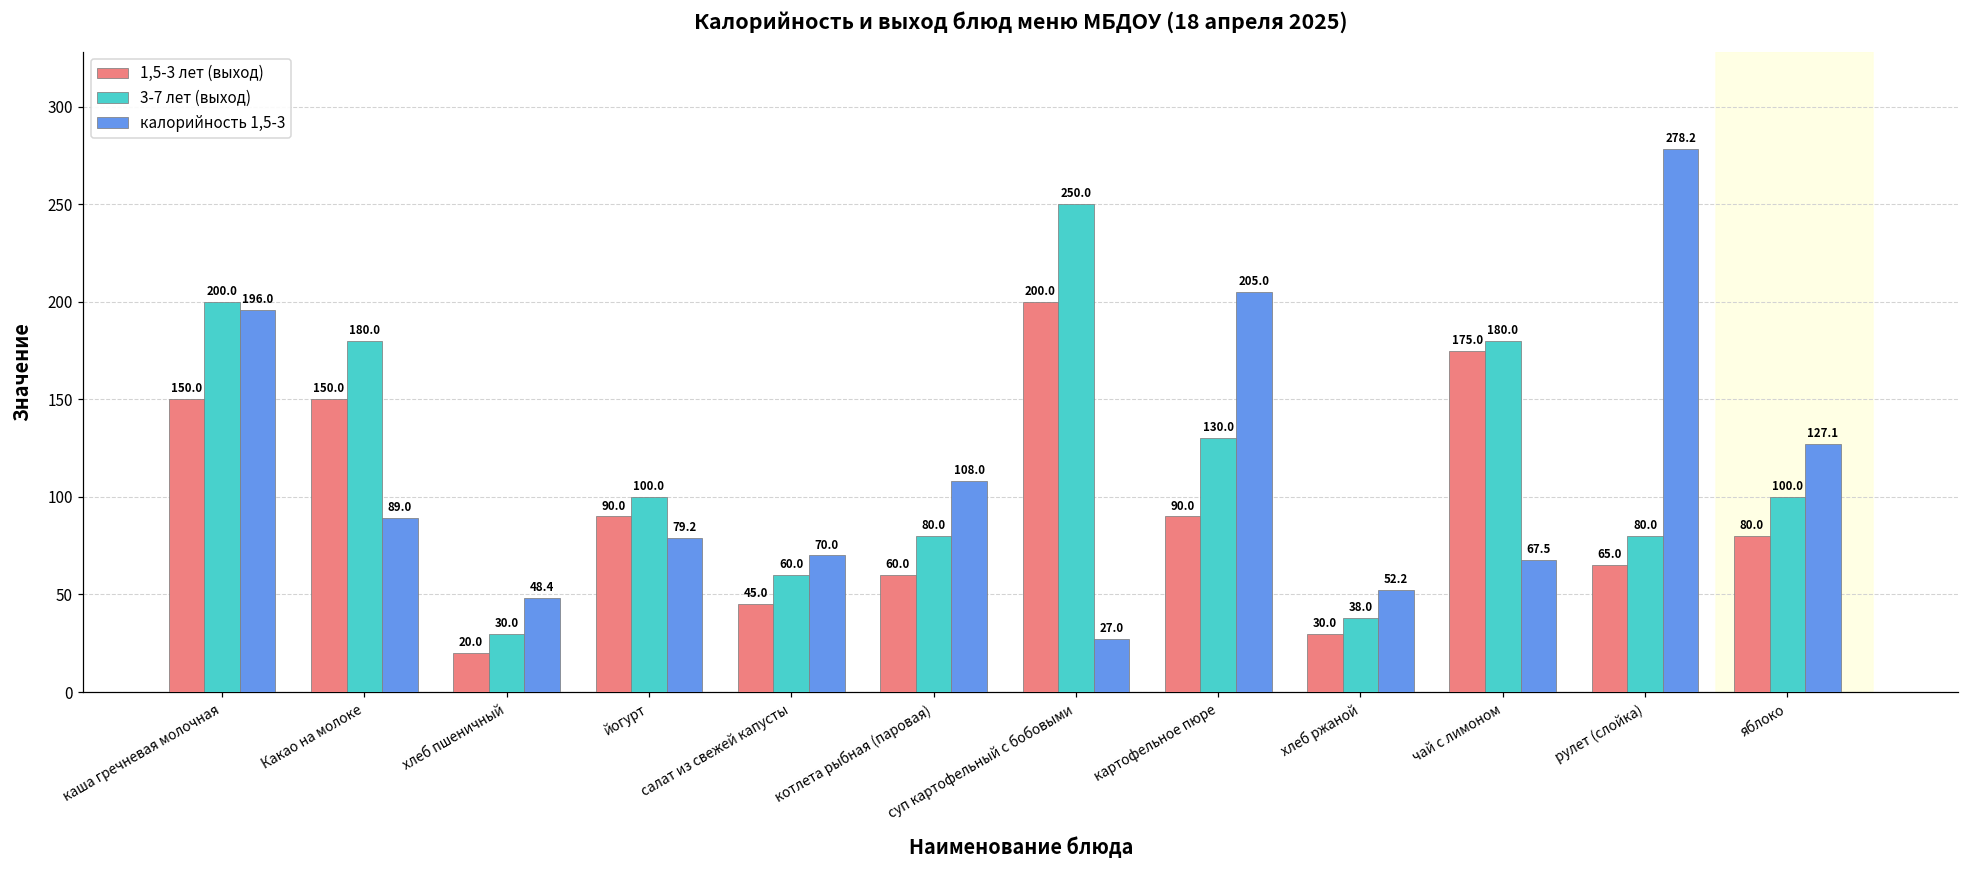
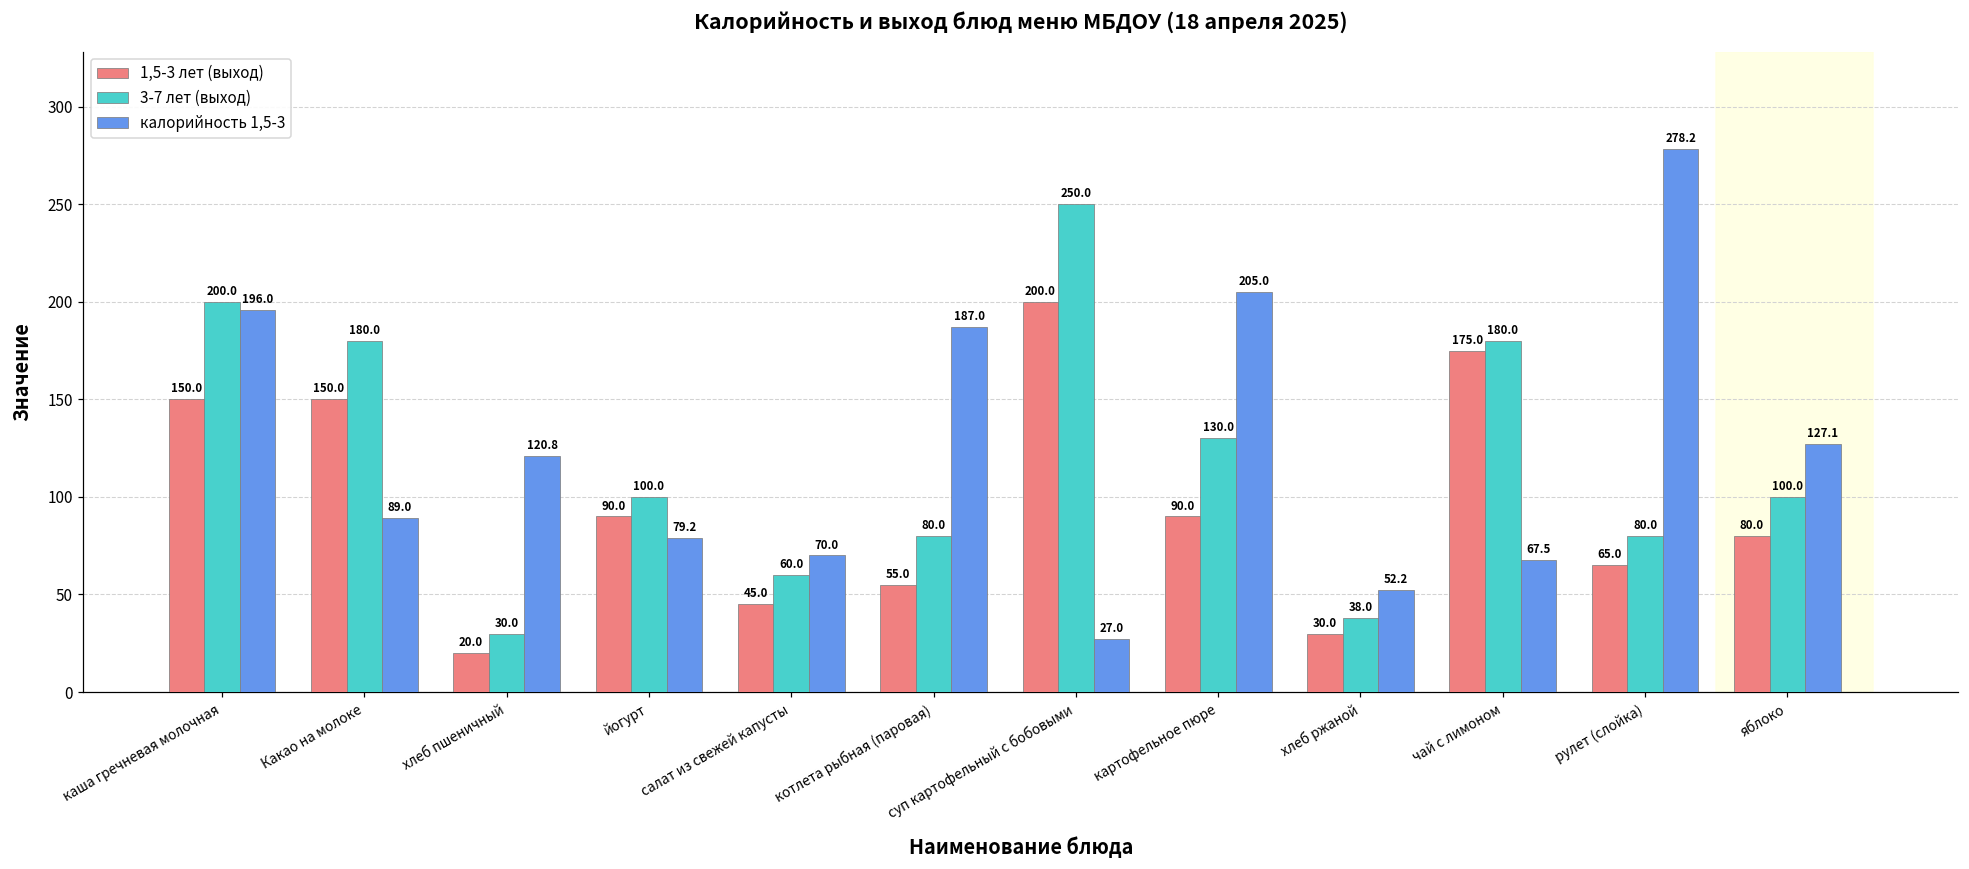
калорийность 1,5-3, хлеб пшеничный: 48.4 -> 120.8
1,5-3 лет (выход), котлета рыбная (паровая): 60.0 -> 55.0
калорийность 1,5-3, котлета рыбная (паровая): 108.0 -> 187.0
